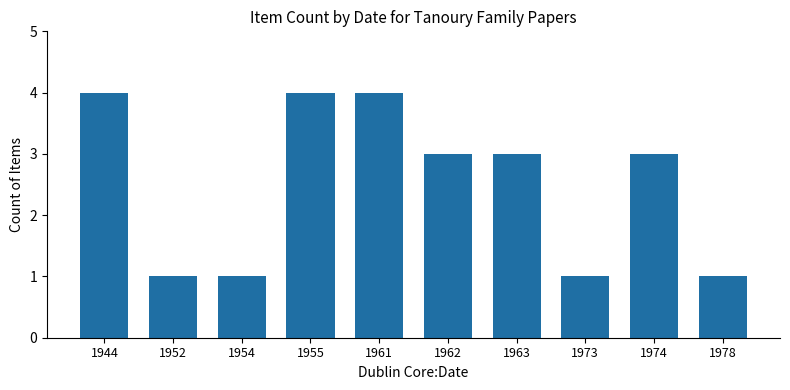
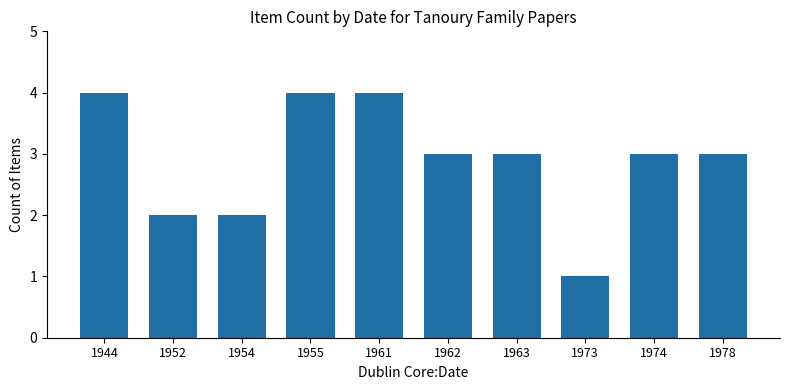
1952: 1 -> 2
1954: 1 -> 2
1978: 1 -> 3
